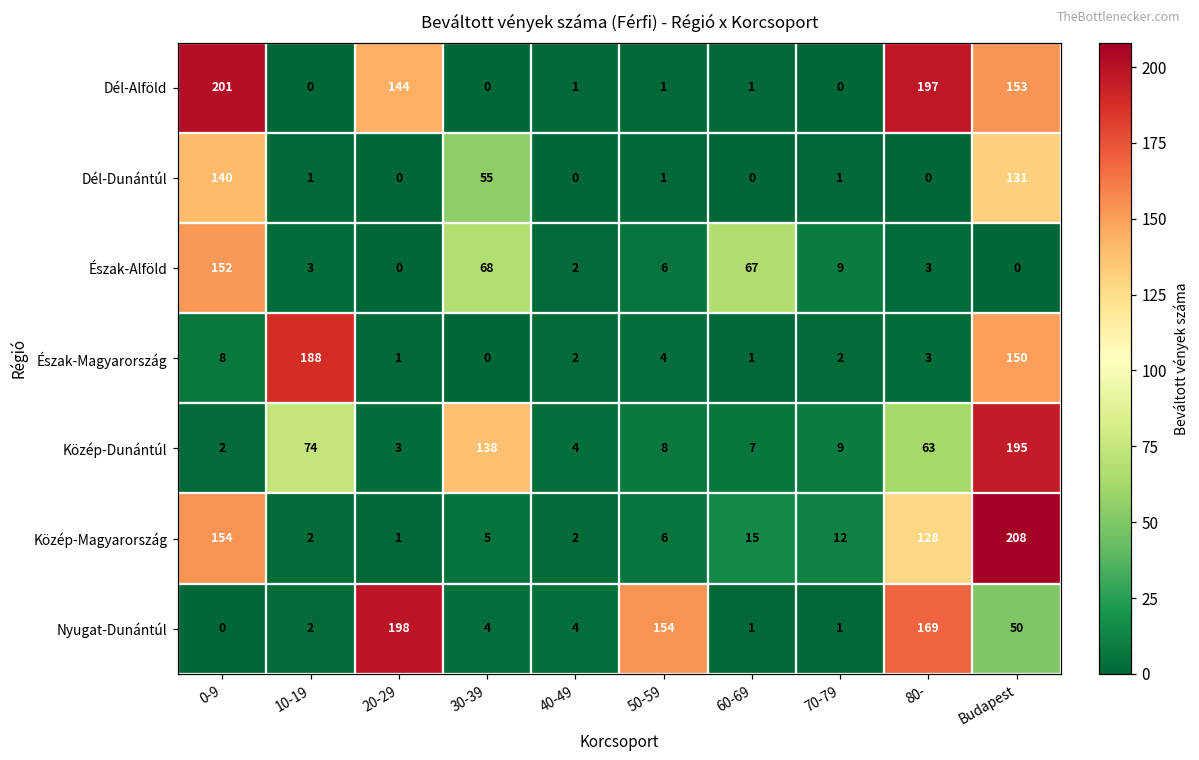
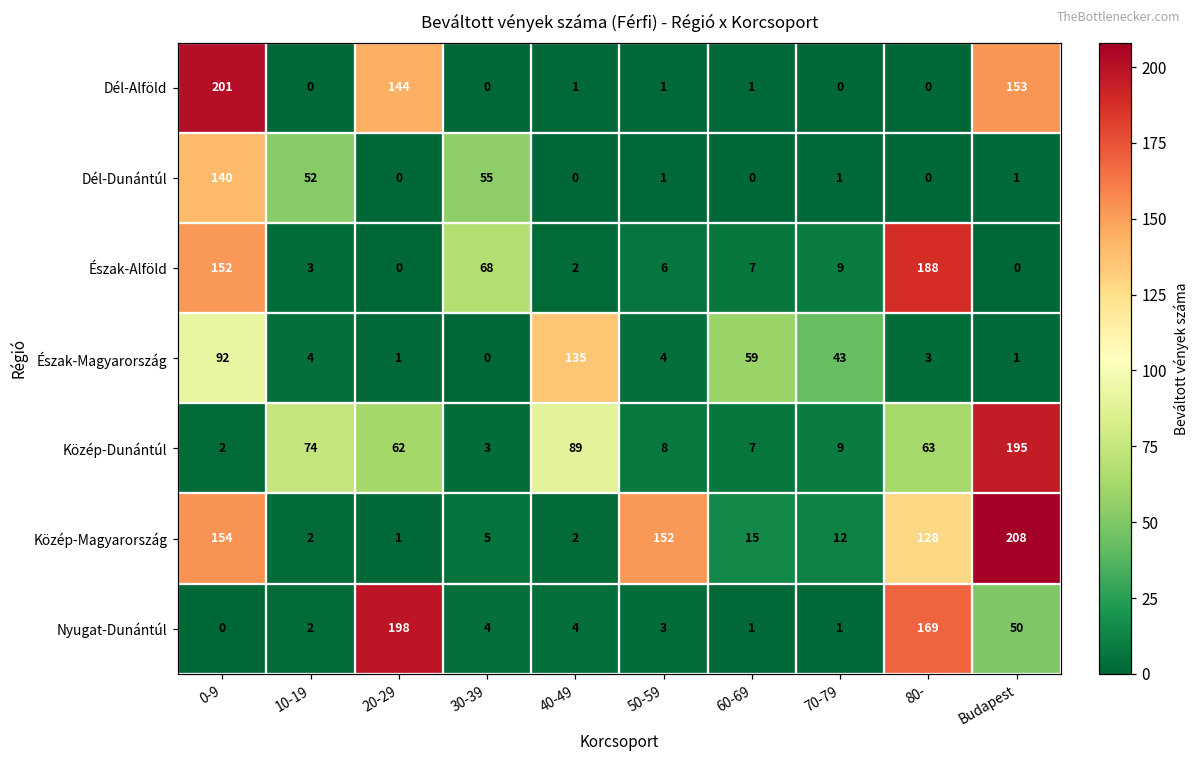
Dél-Alföld, 80-: 197 -> 0
Dél-Dunántúl, 10-19: 1 -> 52
Dél-Dunántúl, Budapest: 131 -> 1
Észak-Alföld, 60-69: 67 -> 7
Észak-Alföld, 80-: 3 -> 188
Észak-Magyarország, 0-9: 8 -> 92
Észak-Magyarország, 10-19: 188 -> 4
Észak-Magyarország, 40-49: 2 -> 135
Észak-Magyarország, 60-69: 1 -> 59
Észak-Magyarország, 70-79: 2 -> 43
Észak-Magyarország, Budapest: 150 -> 1
Közép-Dunántúl, 20-29: 3 -> 62
Közép-Dunántúl, 30-39: 138 -> 3
Közép-Dunántúl, 40-49: 4 -> 89
Közép-Magyarország, 50-59: 6 -> 152
Nyugat-Dunántúl, 50-59: 154 -> 3
